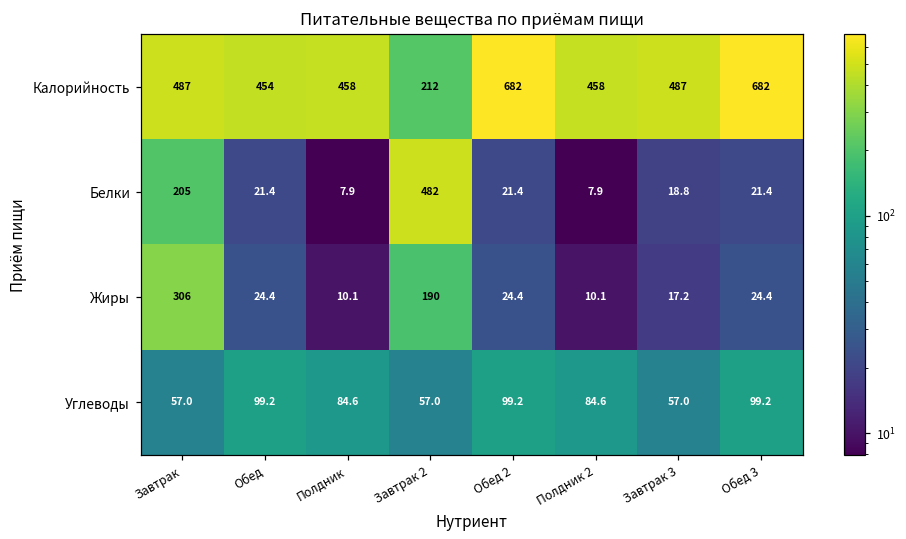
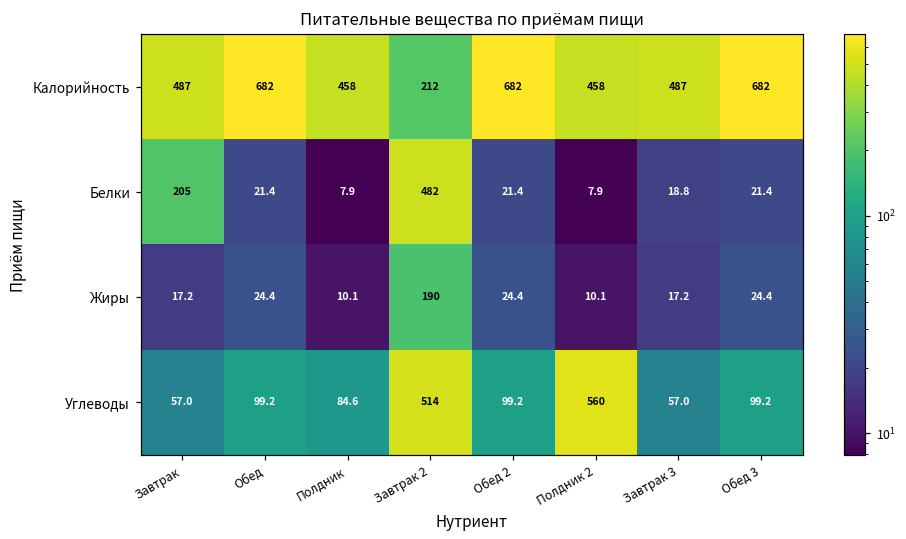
Калорийность, Обед: 454 -> 682
Жиры, Завтрак: 306 -> 17.2
Углеводы, Завтрак 2: 57.0 -> 514
Углеводы, Полдник 2: 84.6 -> 560
